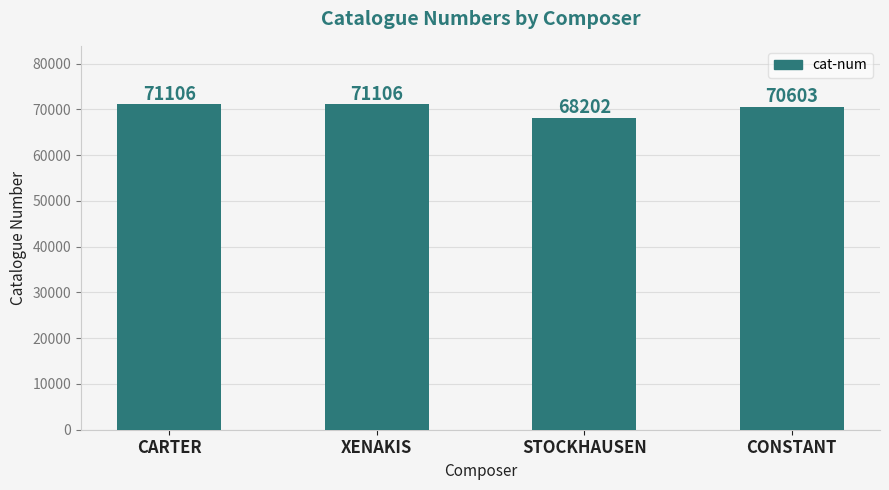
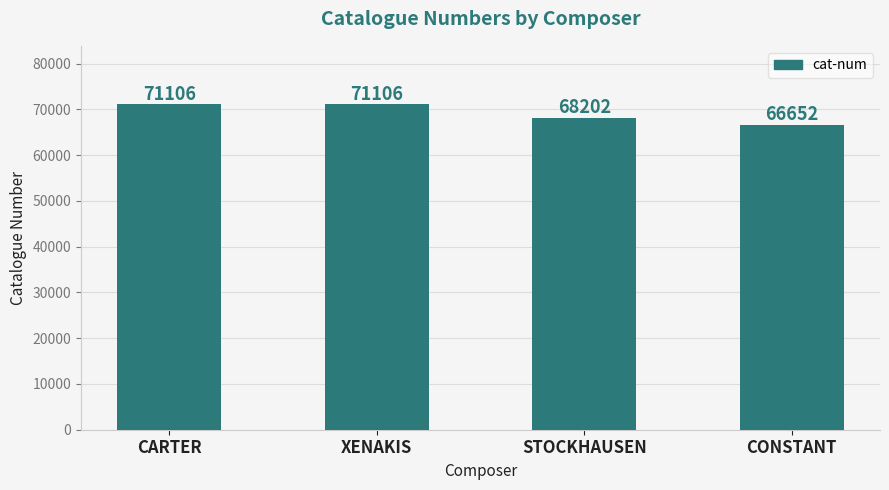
CONSTANT: 70603 -> 66652
